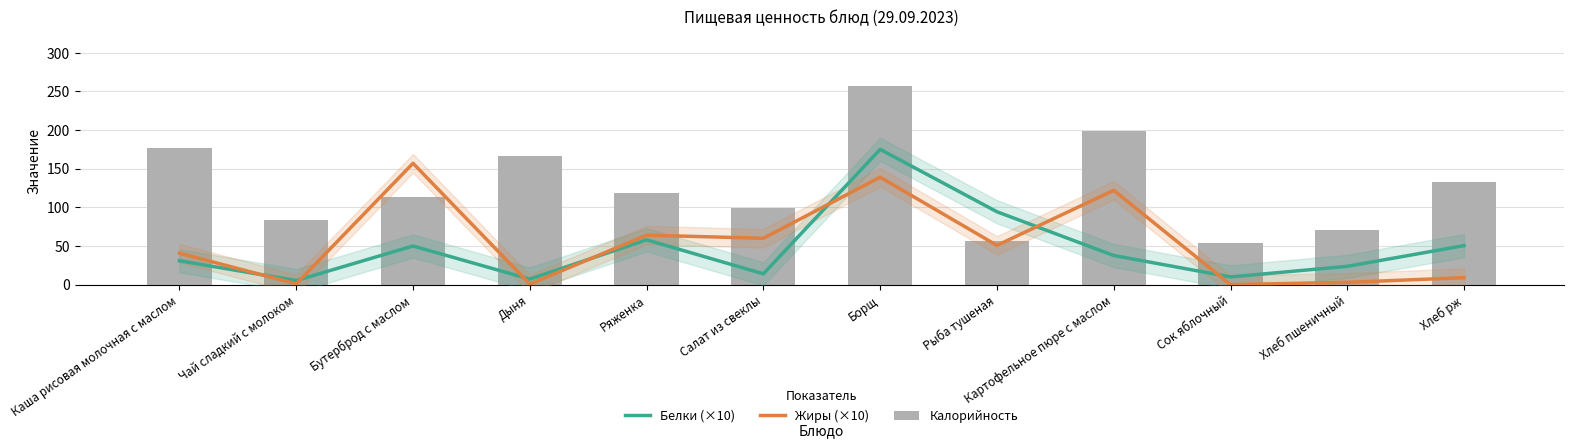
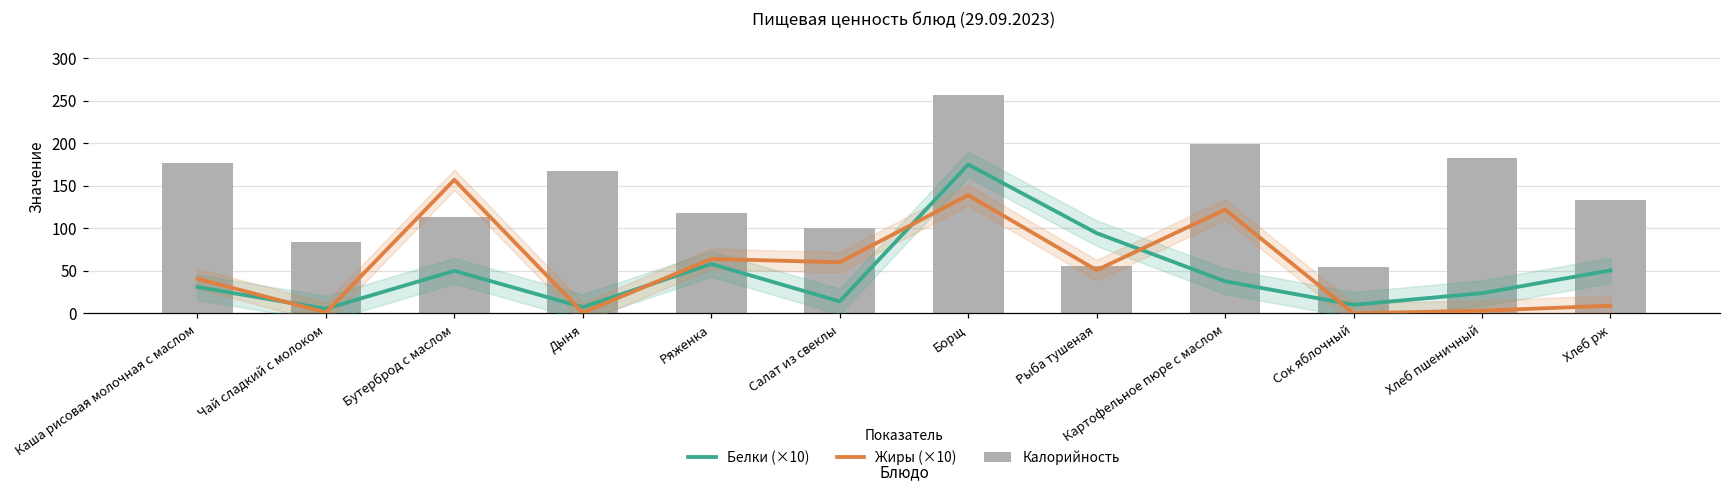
Калорийность, Хлеб пшеничный: 70 -> 180
